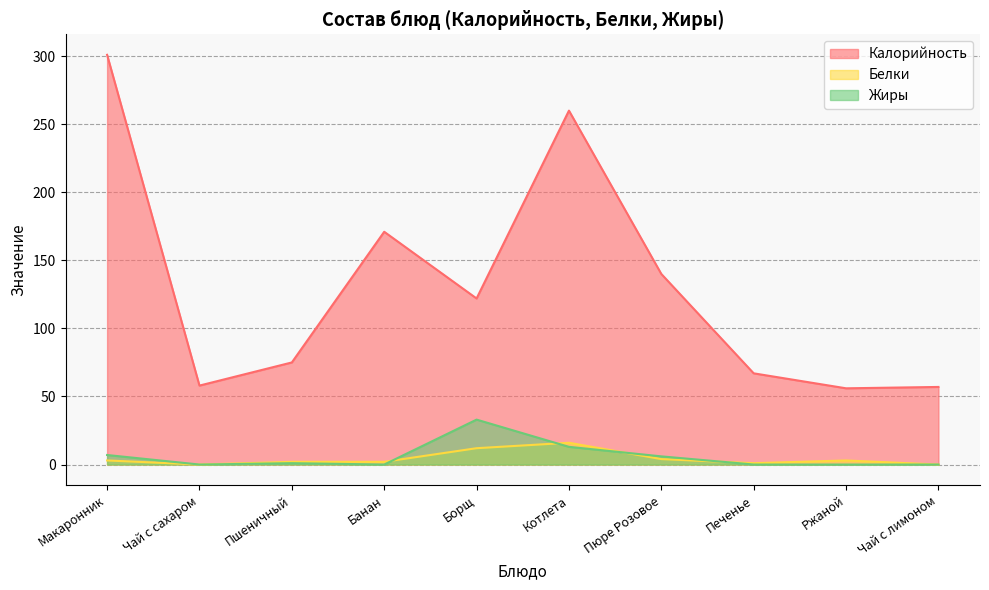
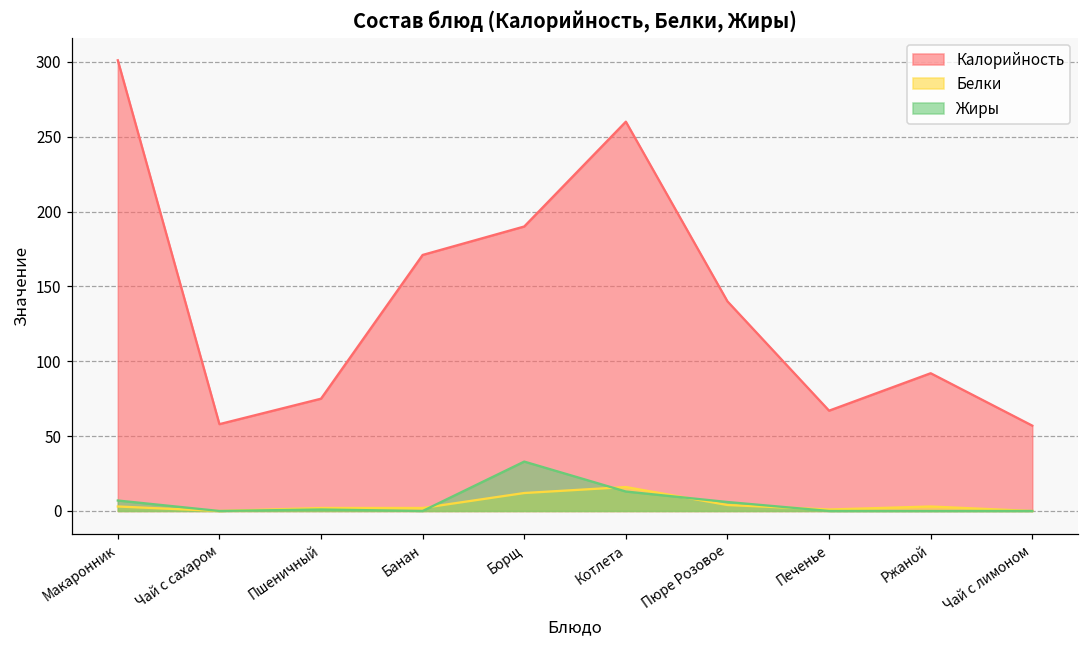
Калорийность, Борщ: 122 -> 190
Калорийность, Ржаной: 56 -> 92
